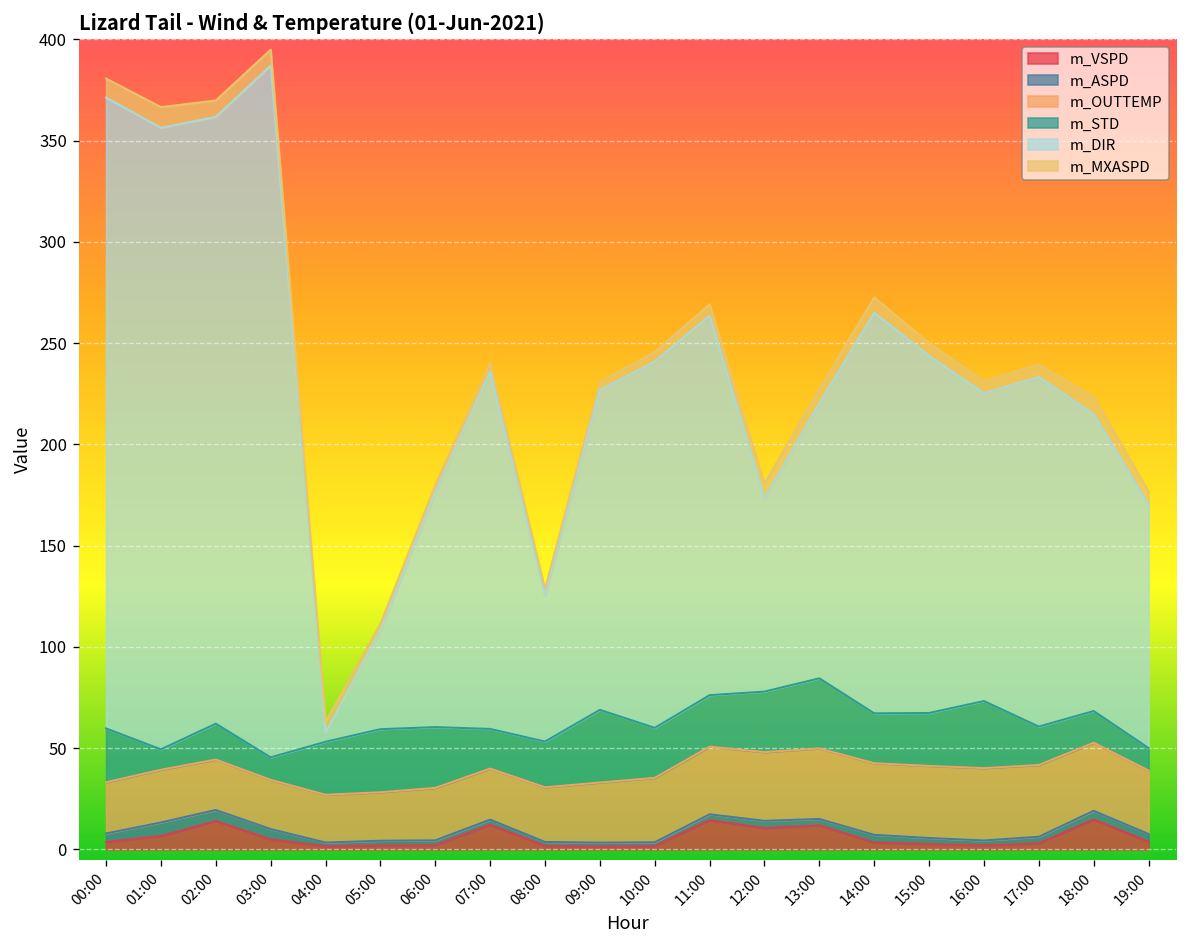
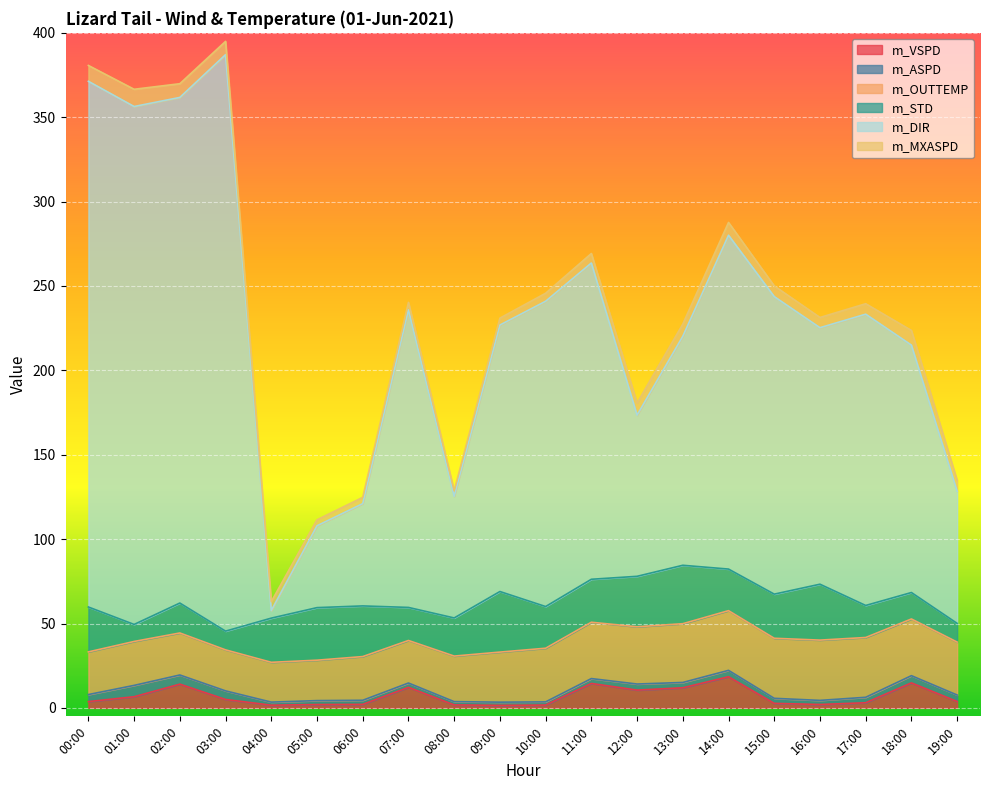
m_DIR, 06:00: 116 -> 61
m_VSPD, 14:00: 3 -> 18
m_DIR, 19:00: 120 -> 78
